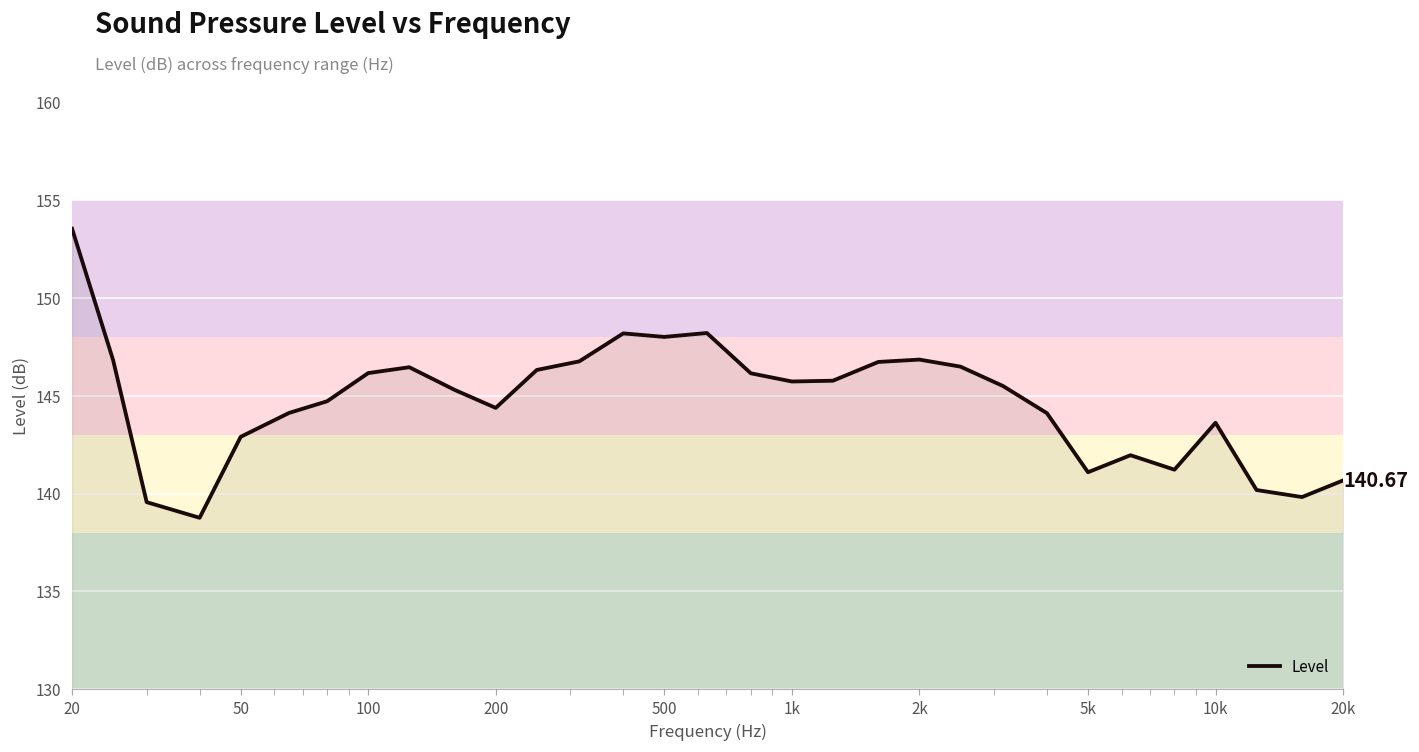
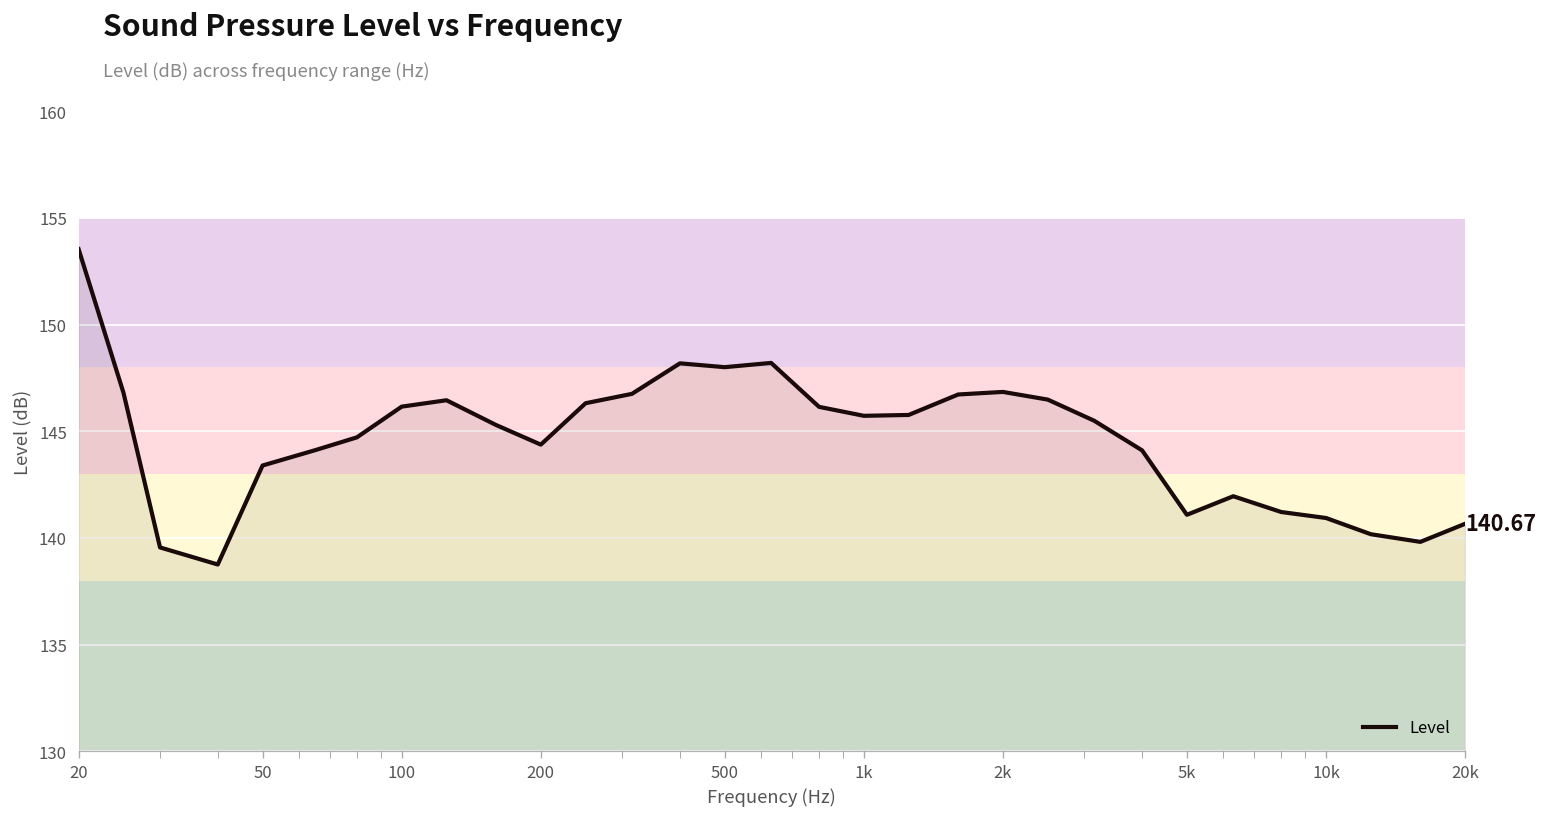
50: 142.9 -> 143.4
10k: 143.6 -> 140.9
